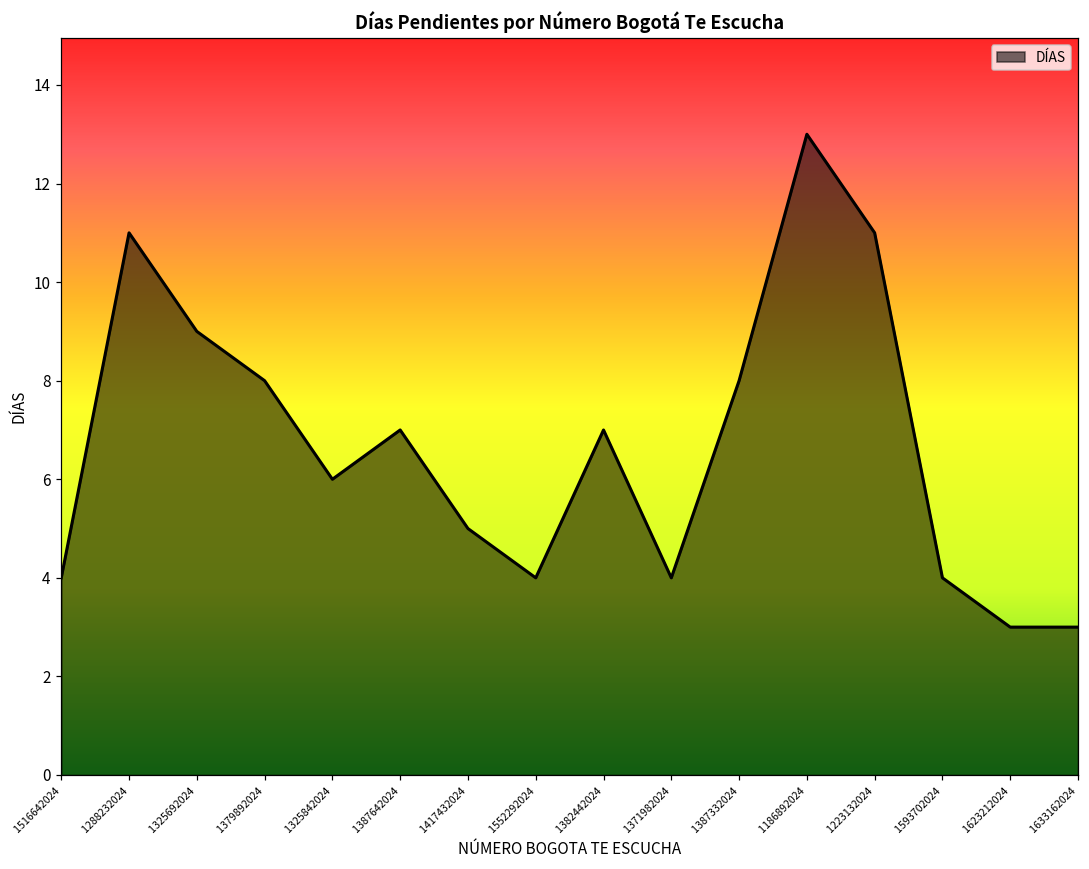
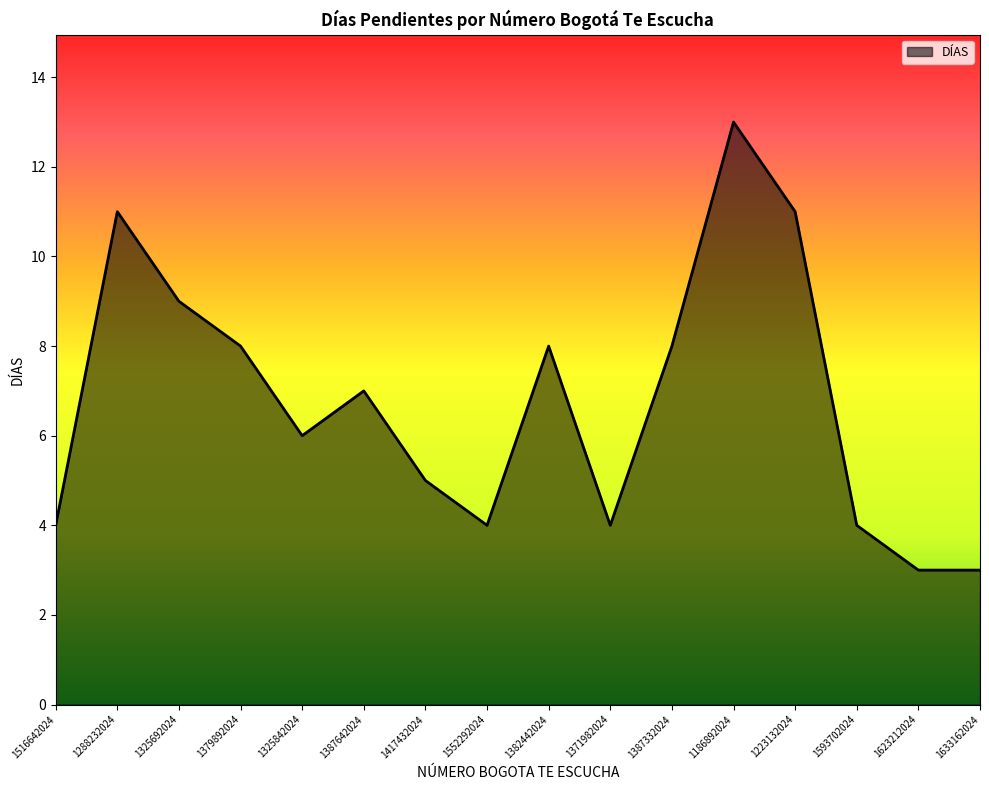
1382442024: 7 -> 8
